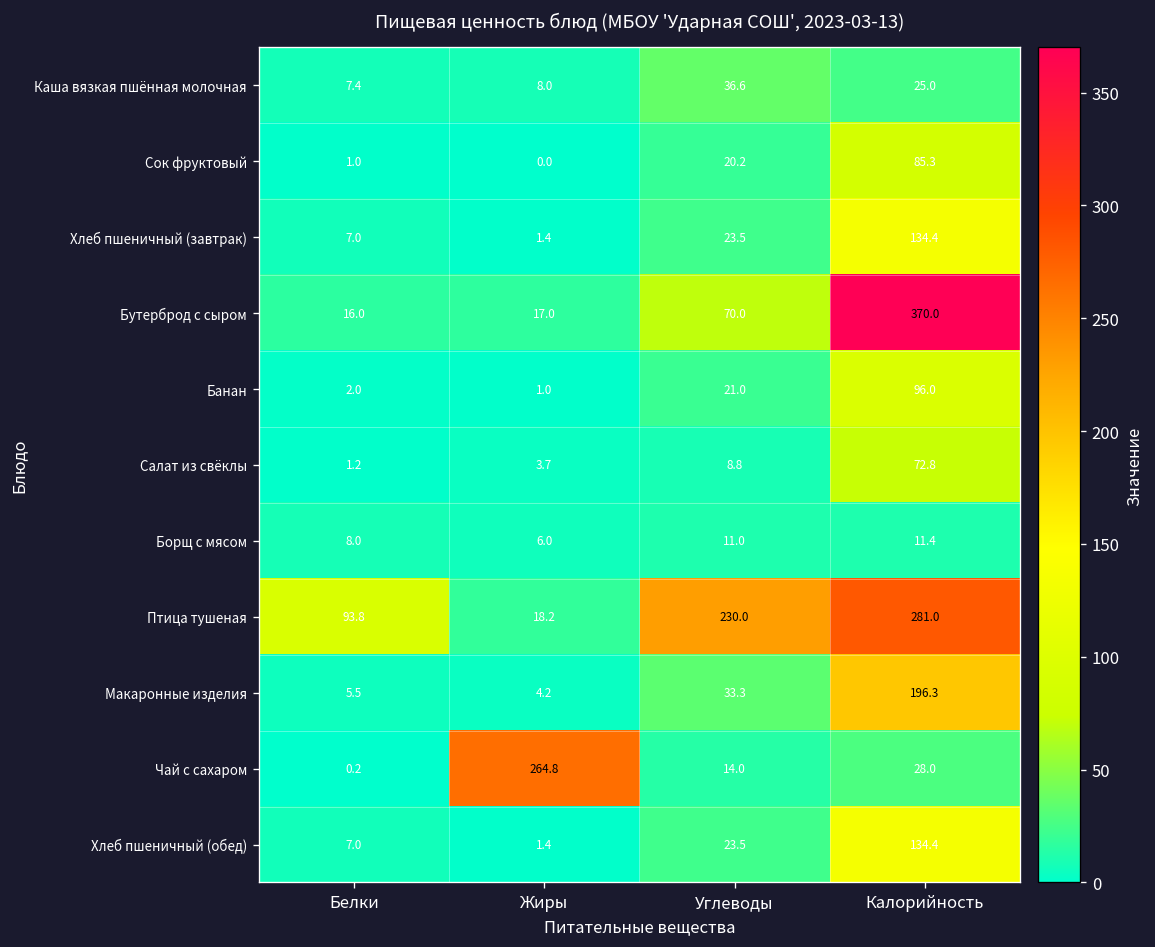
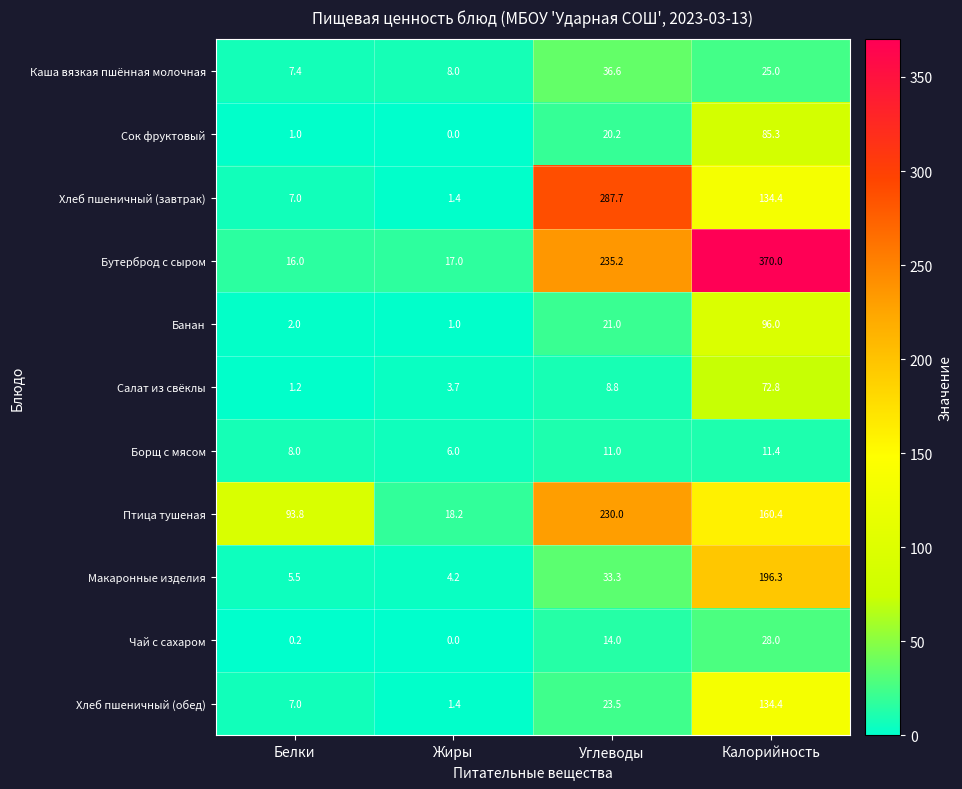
Хлеб пшеничный (завтрак), Углеводы: 23.5 -> 287.7
Бутерброд с сыром, Углеводы: 70.0 -> 235.2
Птица тушеная, Калорийность: 281.0 -> 160.4
Чай с сахаром, Жиры: 264.8 -> 0.0
